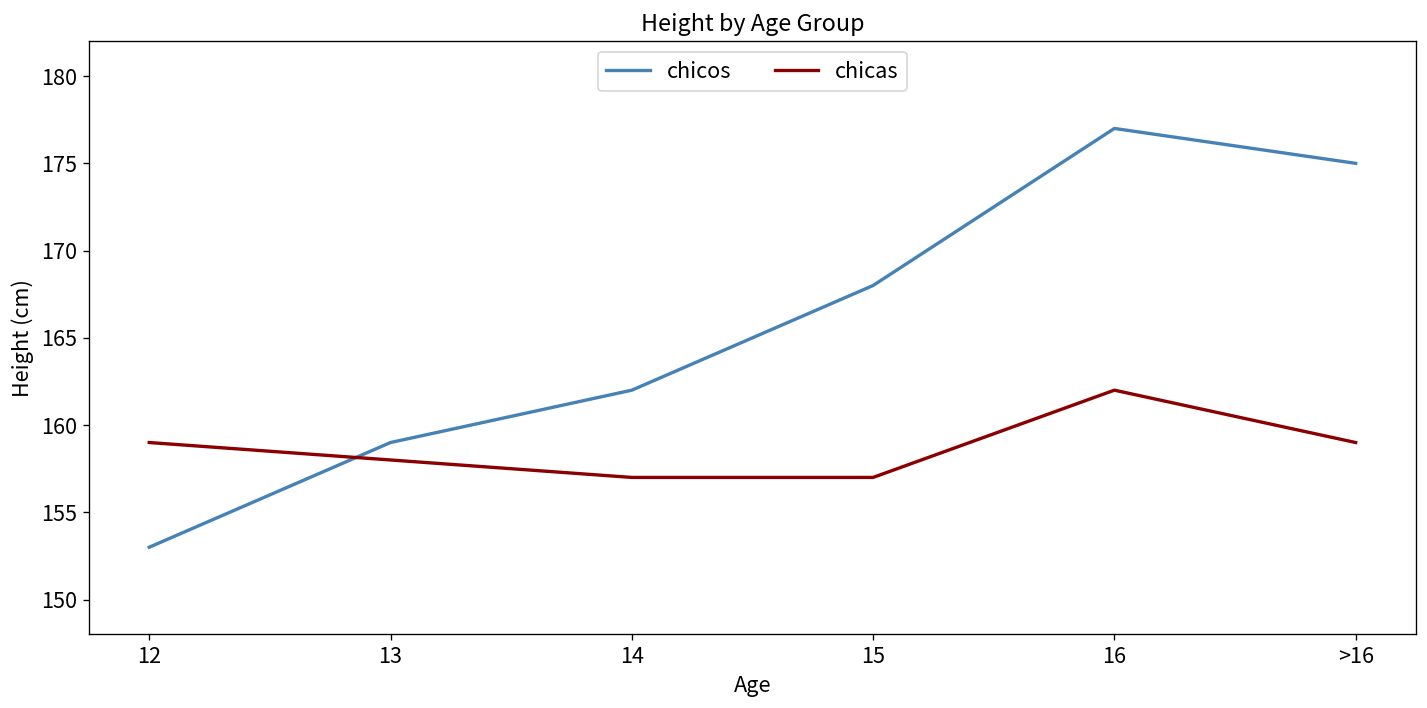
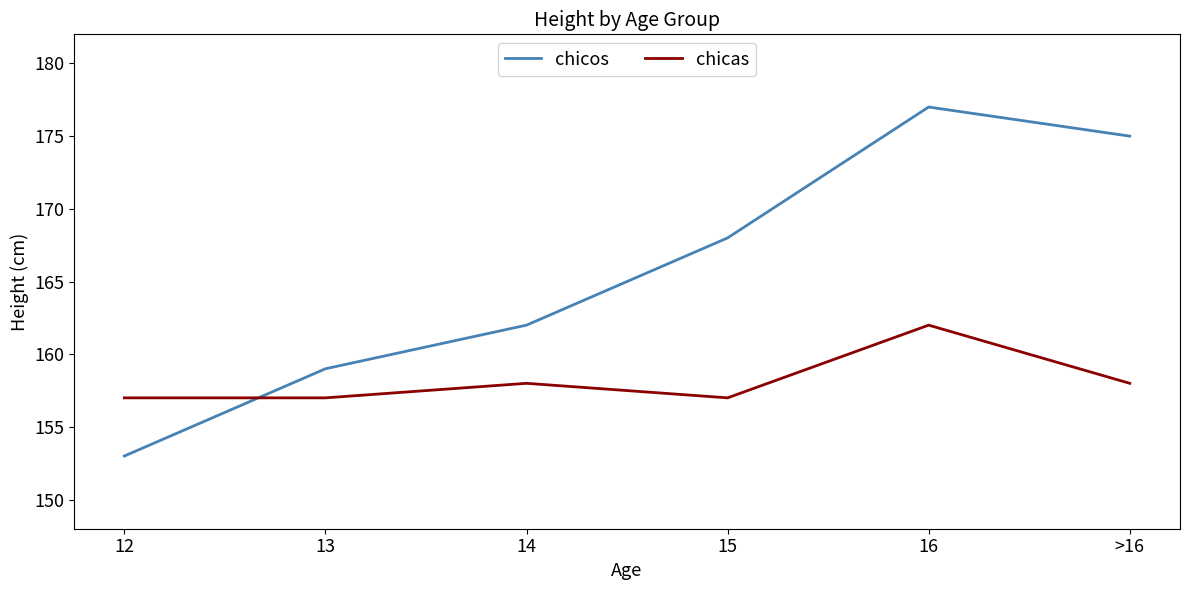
chicas, 12: 159 -> 157
chicas, 13: 158 -> 157
chicas, 14: 157 -> 158
chicas, >16: 159 -> 158
